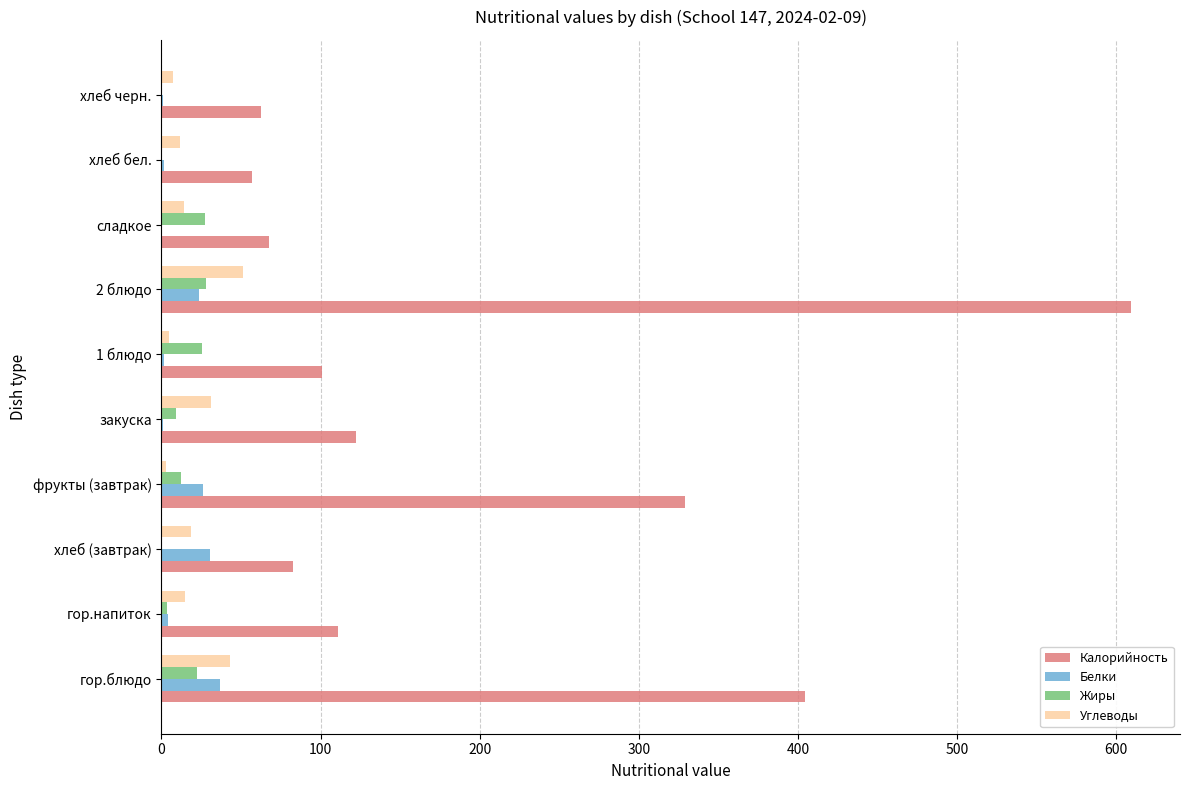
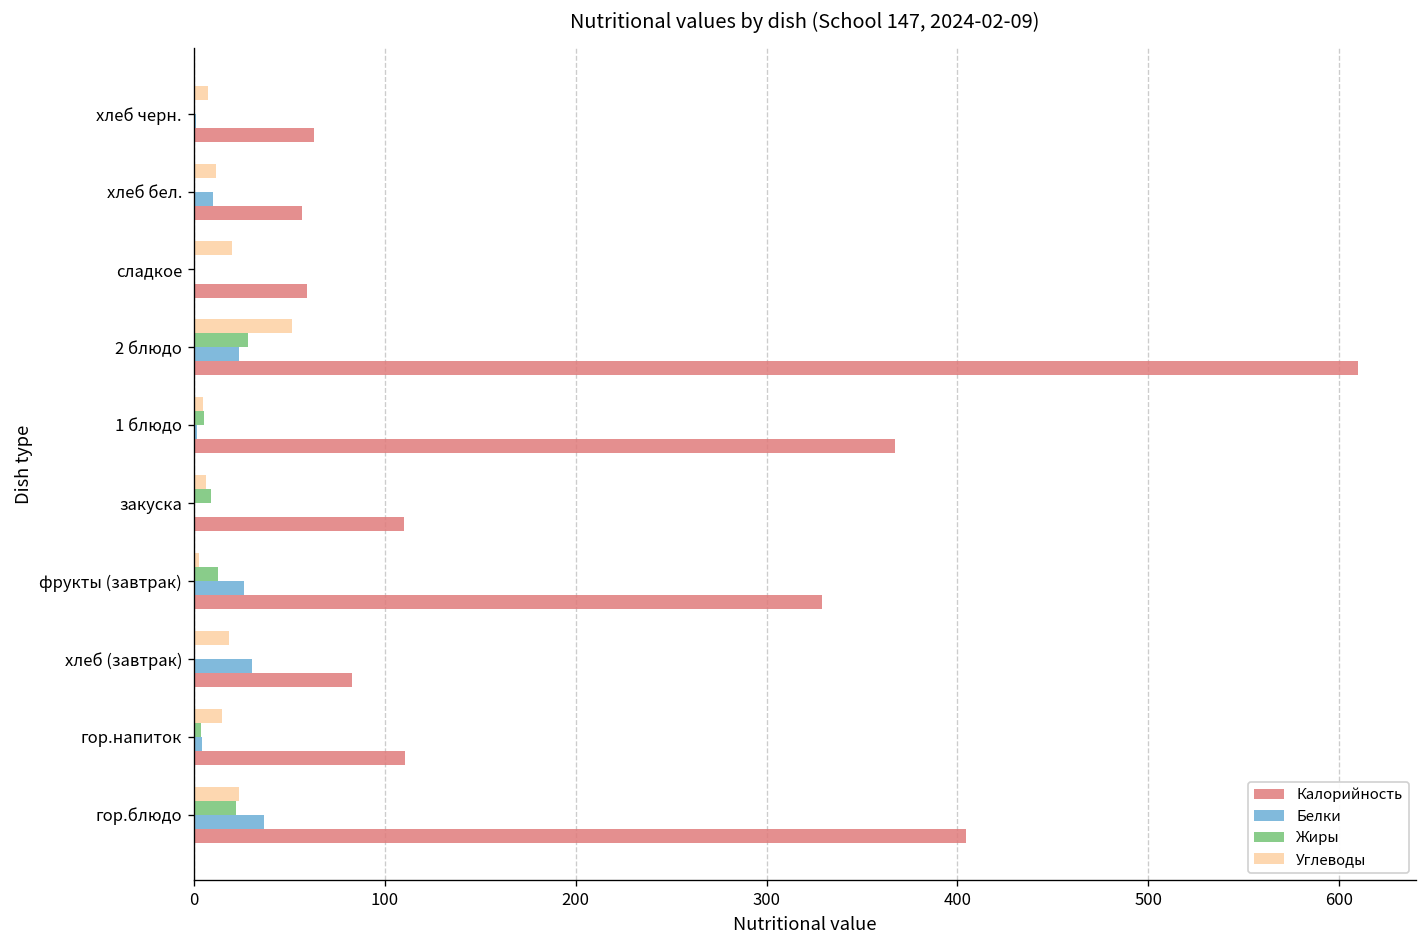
Белки, хлеб бел.: 2 -> 10
Углеводы, сладкое: 14 -> 20
Жиры, сладкое: 28 -> 0
Калорийность, сладкое: 68 -> 59
Жиры, 1 блюдо: 26 -> 5
Калорийность, 1 блюдо: 101 -> 367
Углеводы, закуска: 31 -> 6
Калорийность, закуска: 122 -> 110
Углеводы, гор.блюдо: 43 -> 24
